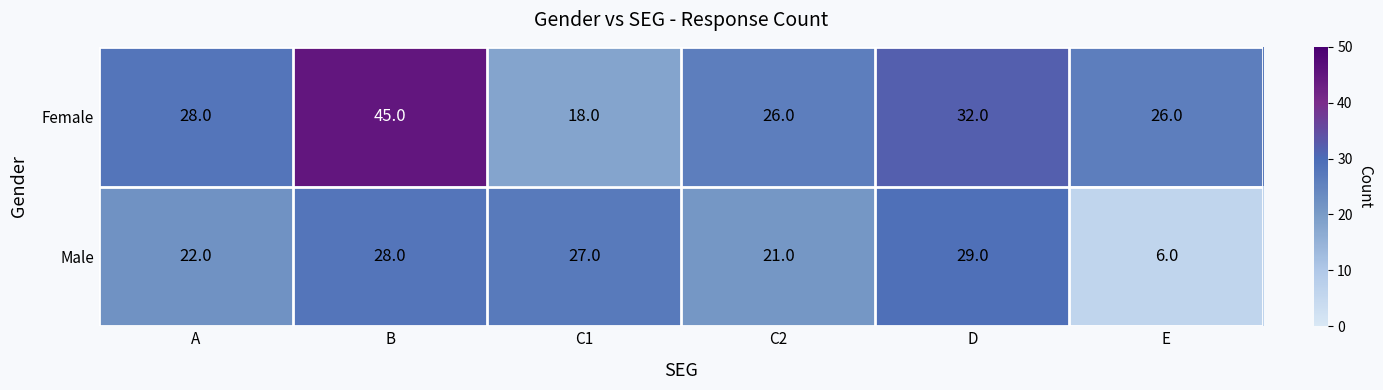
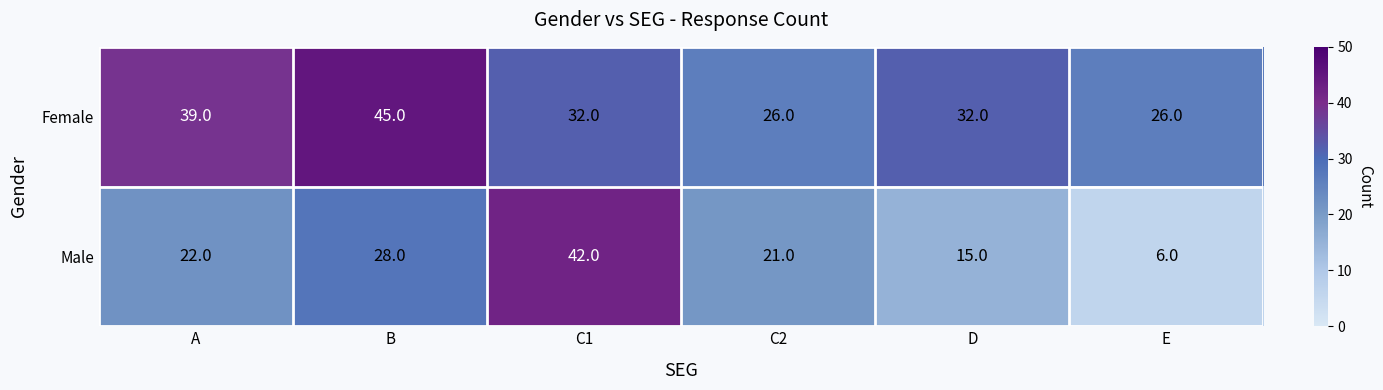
Female, A: 28.0 -> 39.0
Female, C1: 18.0 -> 32.0
Male, C1: 27.0 -> 42.0
Male, D: 29.0 -> 15.0
